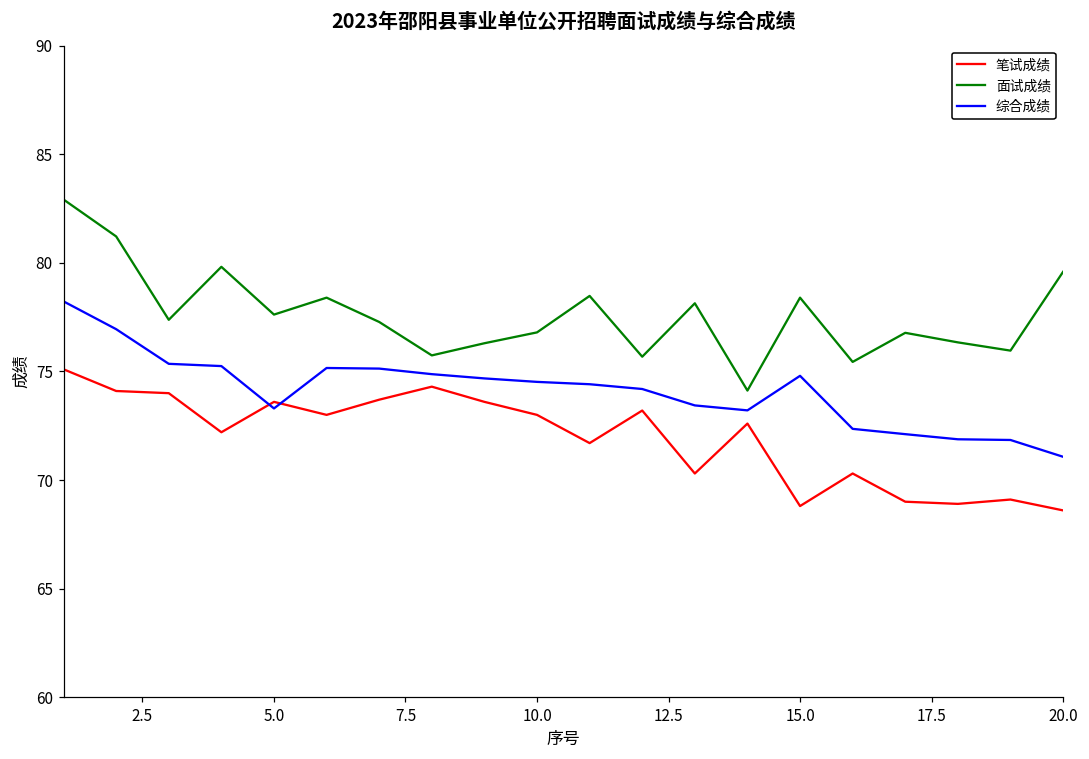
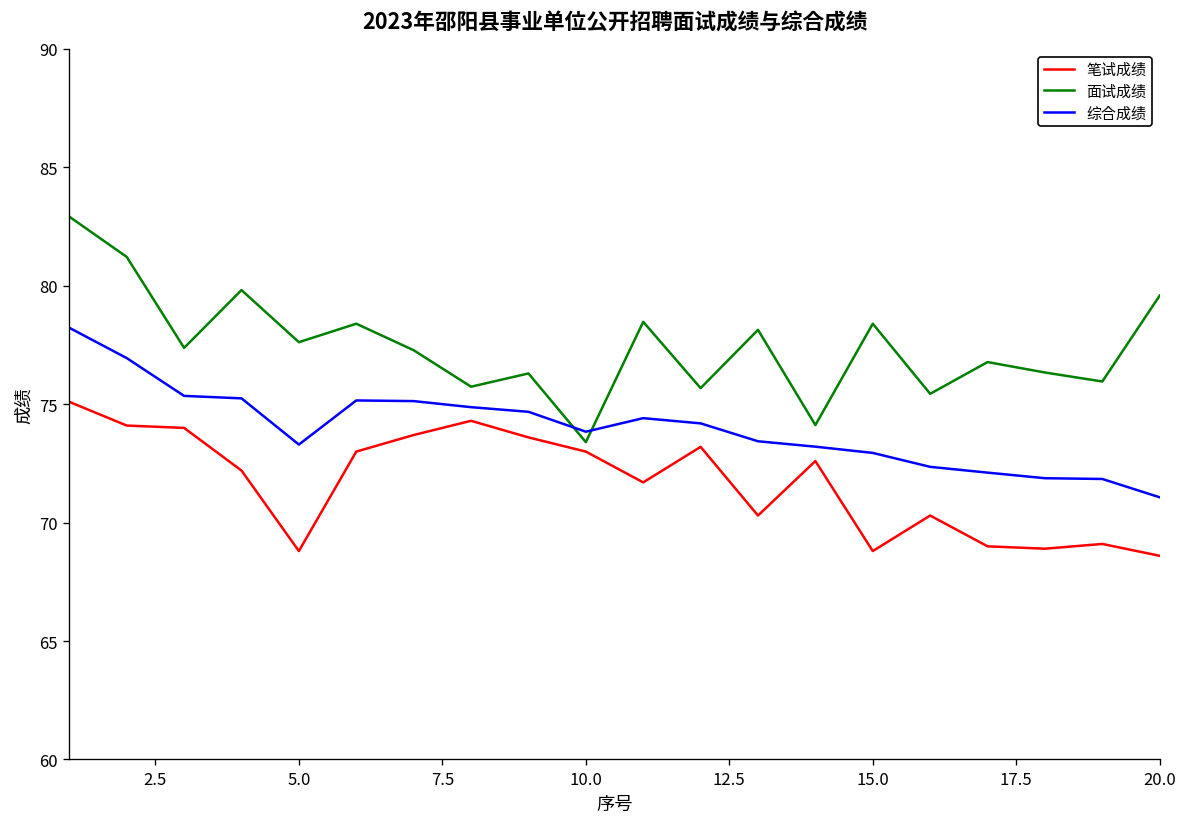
笔试成绩, 5.0: 73.6 -> 68.8
面试成绩, 10.0: 76.8 -> 73.4
综合成绩, 10.0: 74.5 -> 73.8
综合成绩, 15.0: 74.8 -> 72.9
